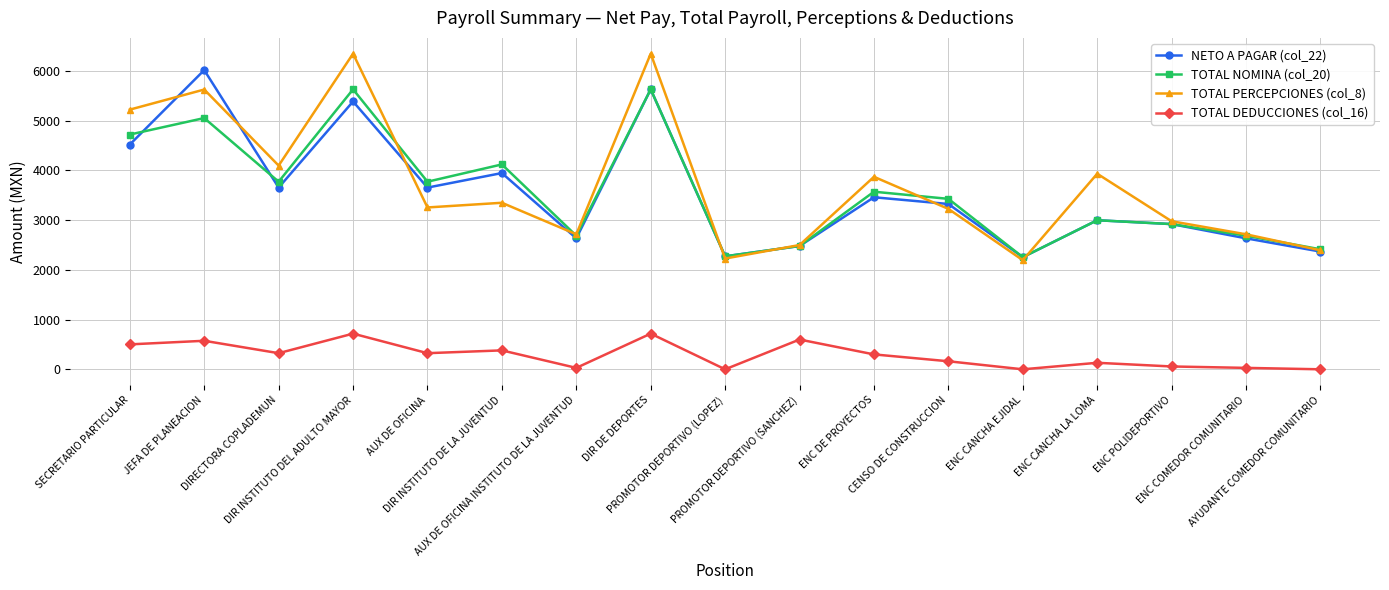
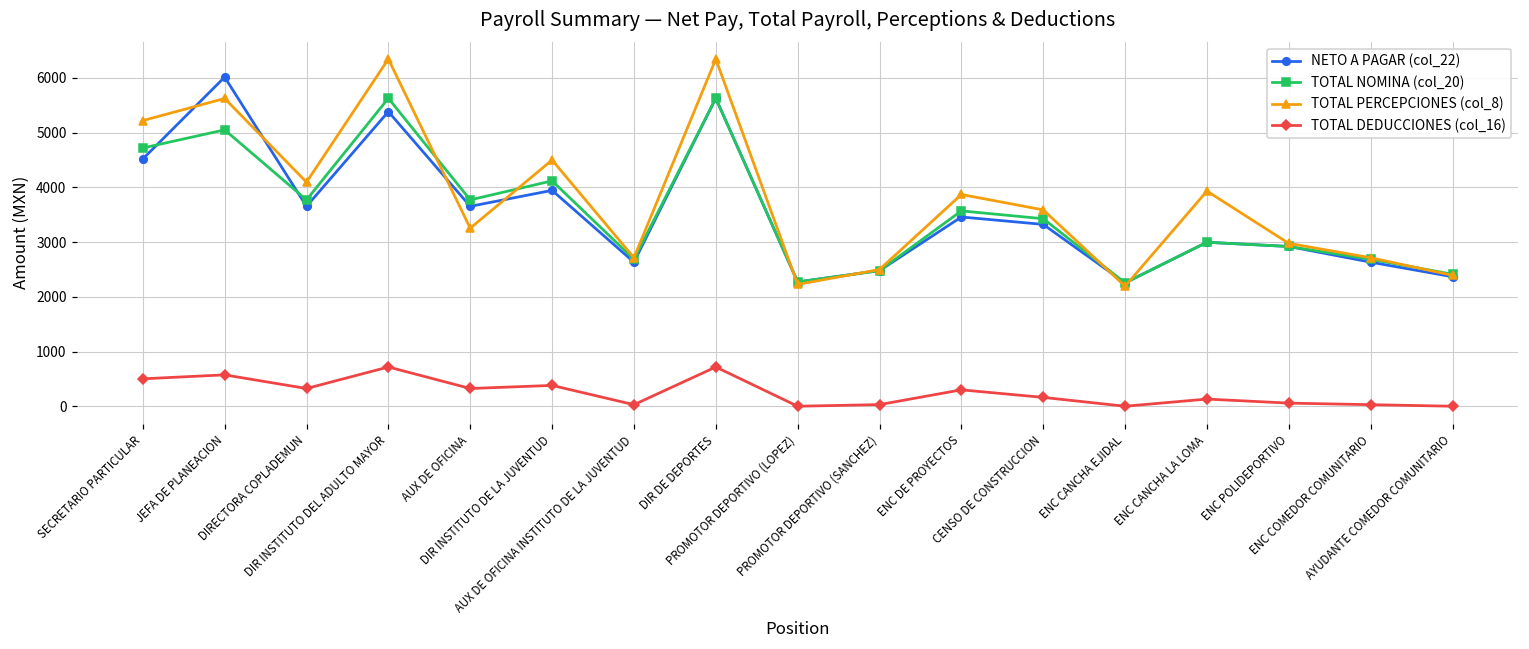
TOTAL PERCEPCIONES (col_8), DIR INSTITUTO DE LA JUVENTUD: 3300 -> 4500
TOTAL DEDUCCIONES (col_16), PROMOTOR DEPORTIVO (SANCHEZ): 600 -> 0
TOTAL PERCEPCIONES (col_8), CENSO DE CONSTRUCCION: 3200 -> 3600
